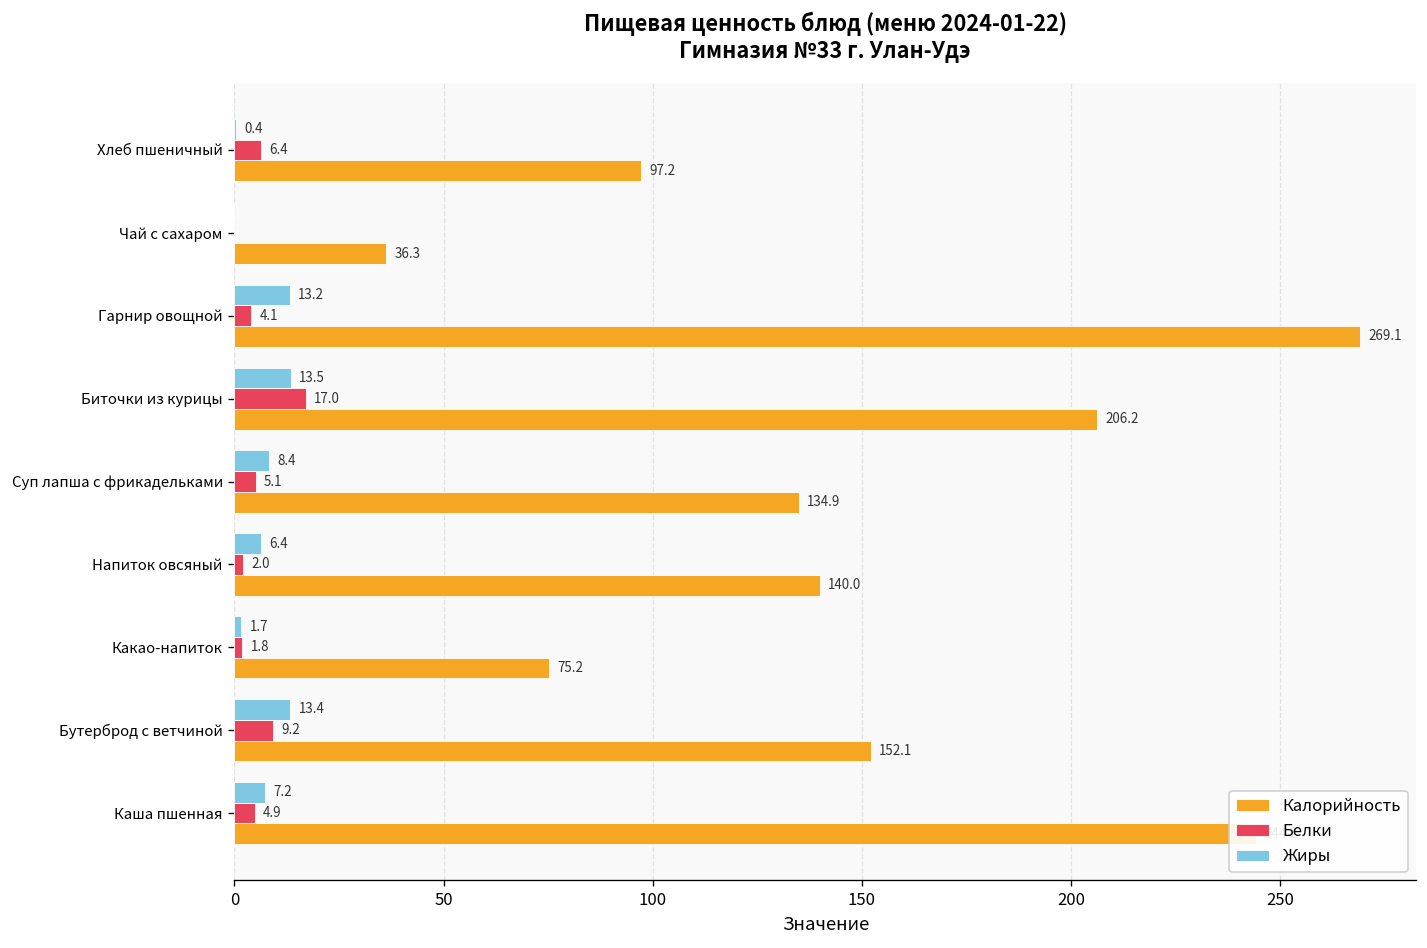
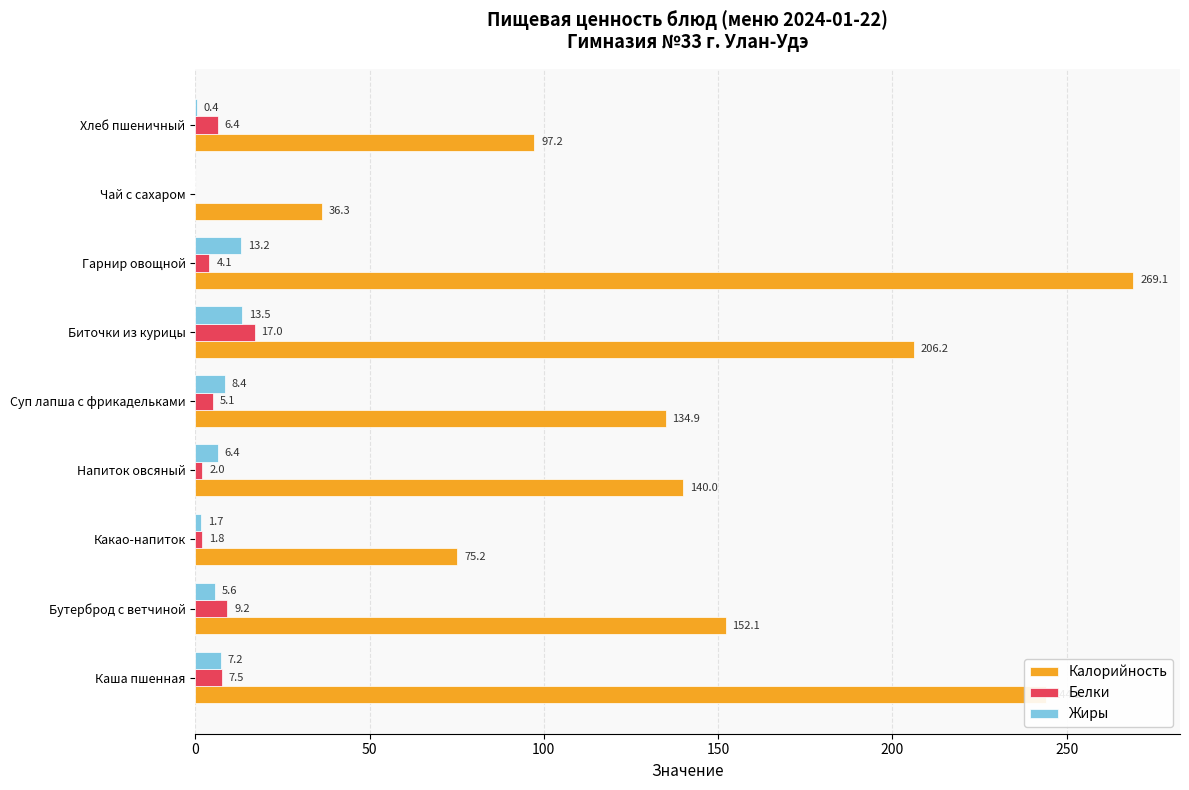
Жиры, Бутерброд с ветчиной: 13.4 -> 5.6
Белки, Каша пшенная: 4.9 -> 7.5
